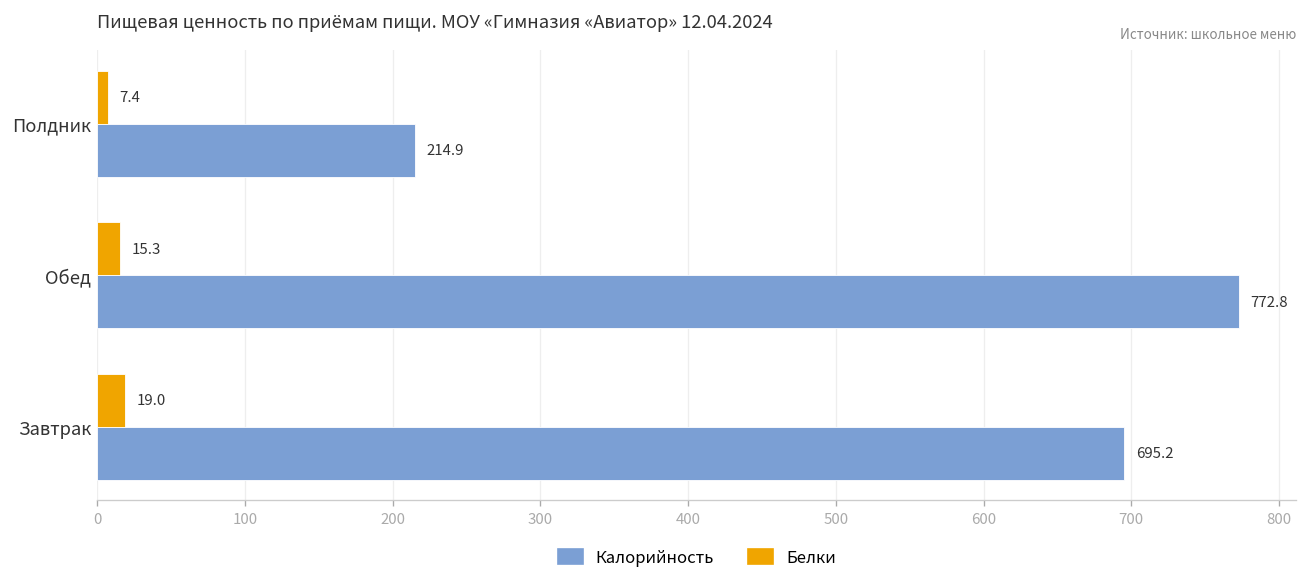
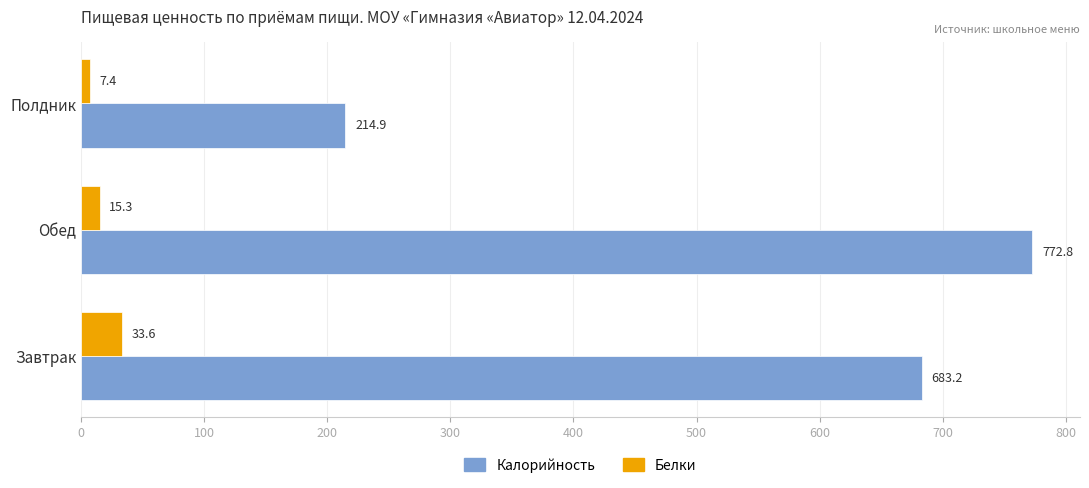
Белки, Завтрак: 19.0 -> 33.6
Калорийность, Завтрак: 695.2 -> 683.2
